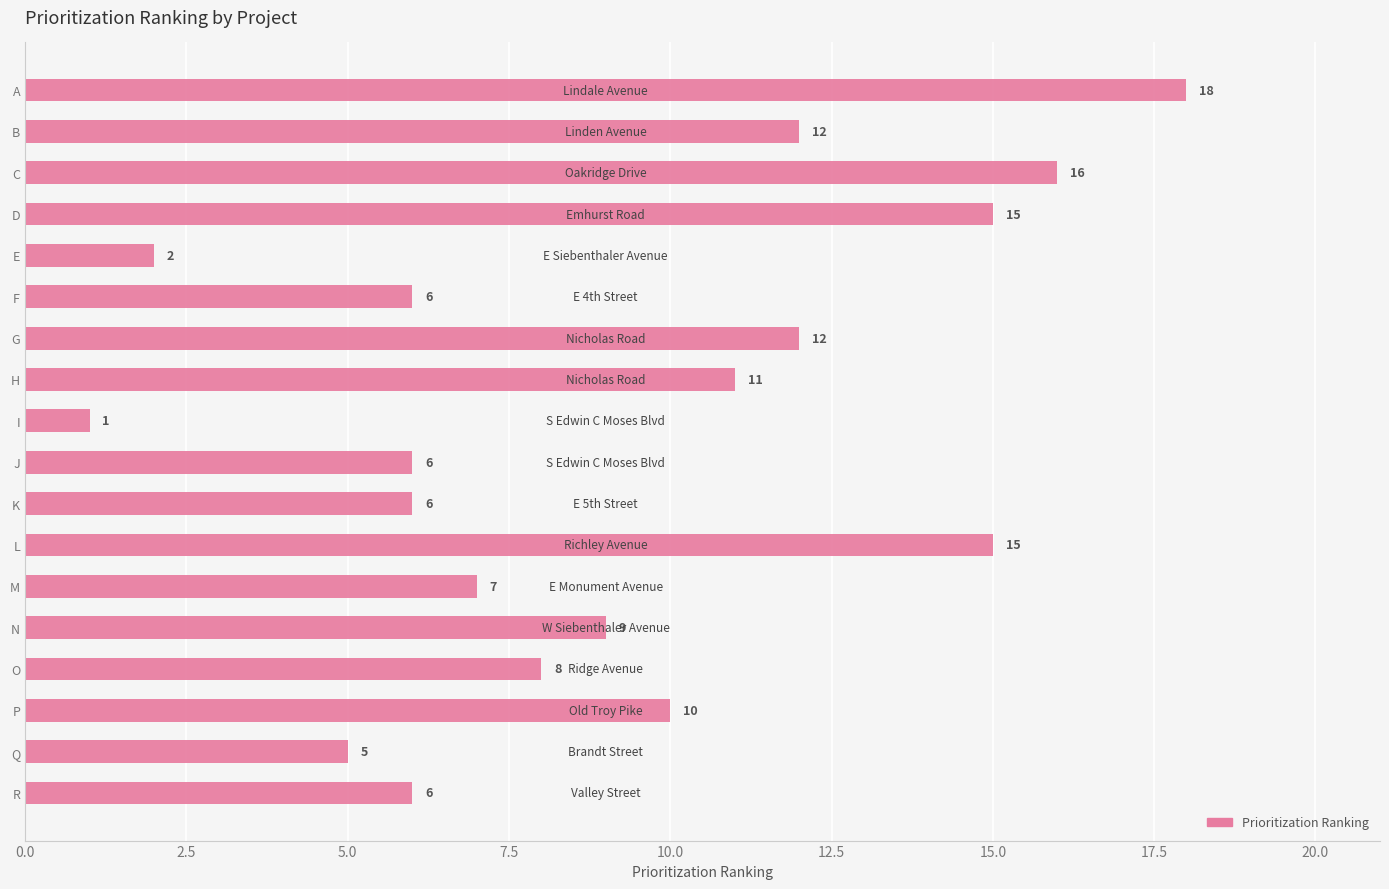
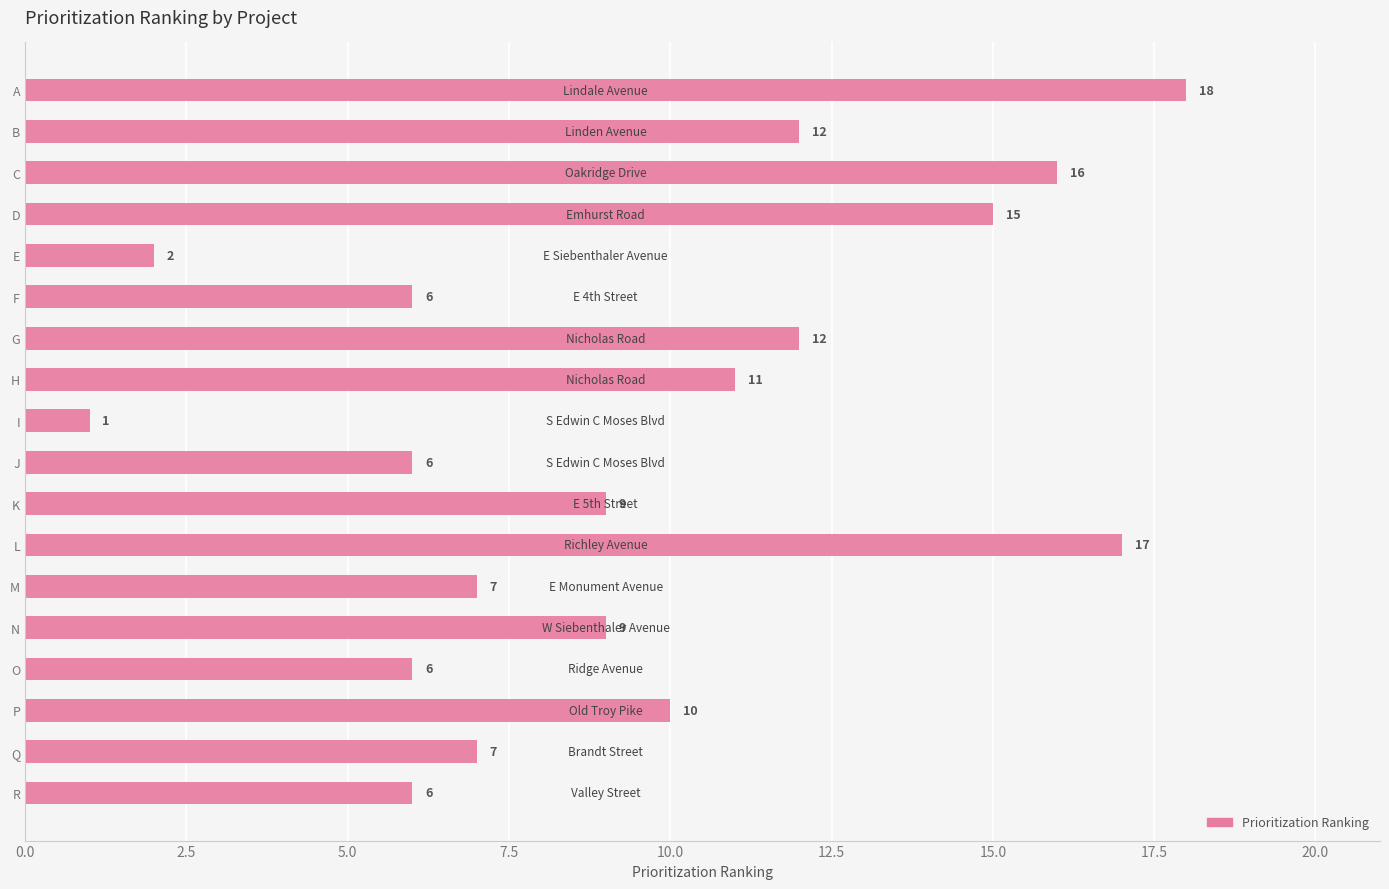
K: 6 -> 9
L: 15 -> 17
O: 8 -> 6
Q: 5 -> 7
